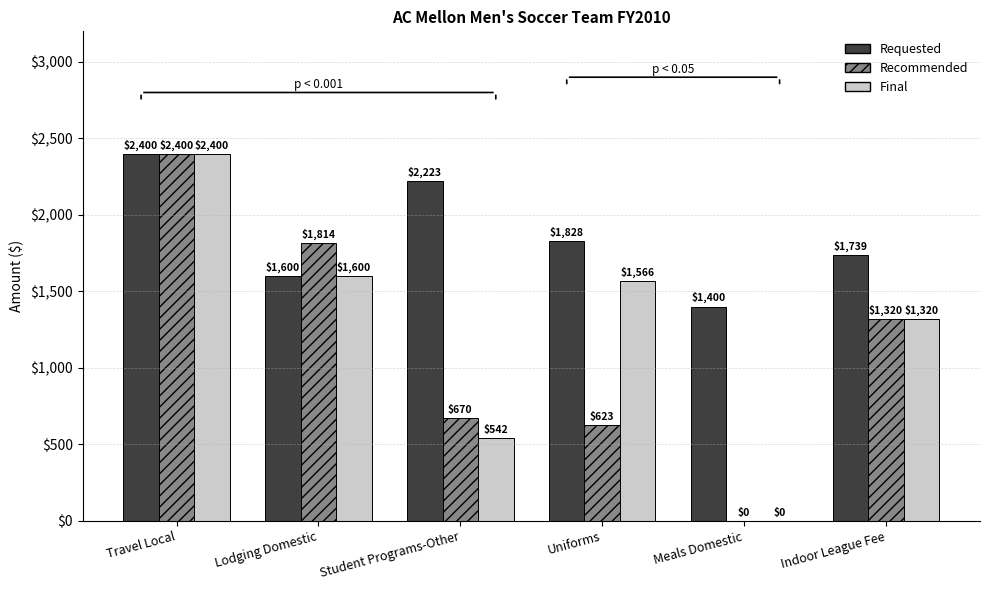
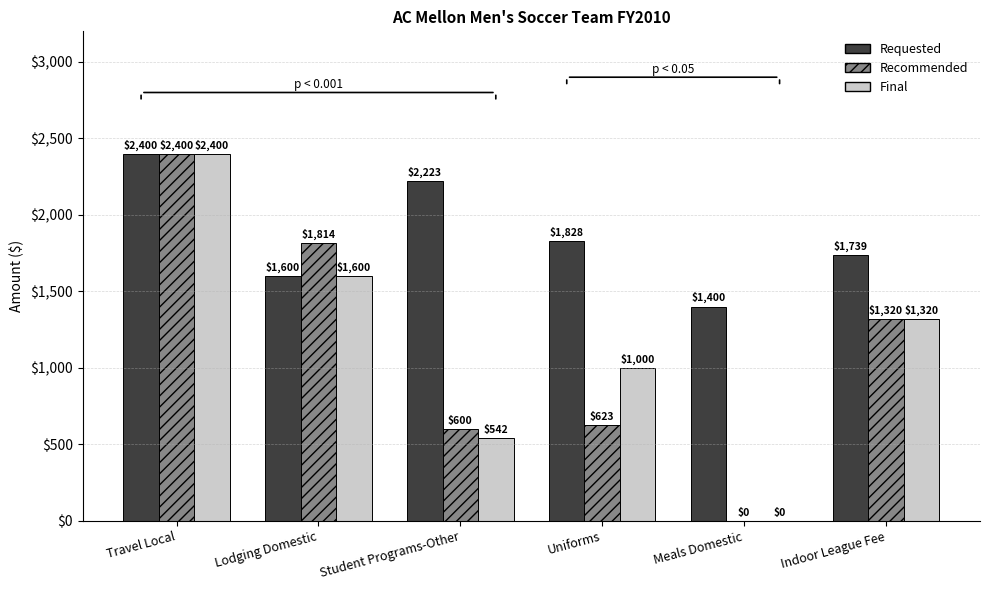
Recommended, Student Programs-Other: $670 -> $600
Final, Uniforms: $1,566 -> $1,000
